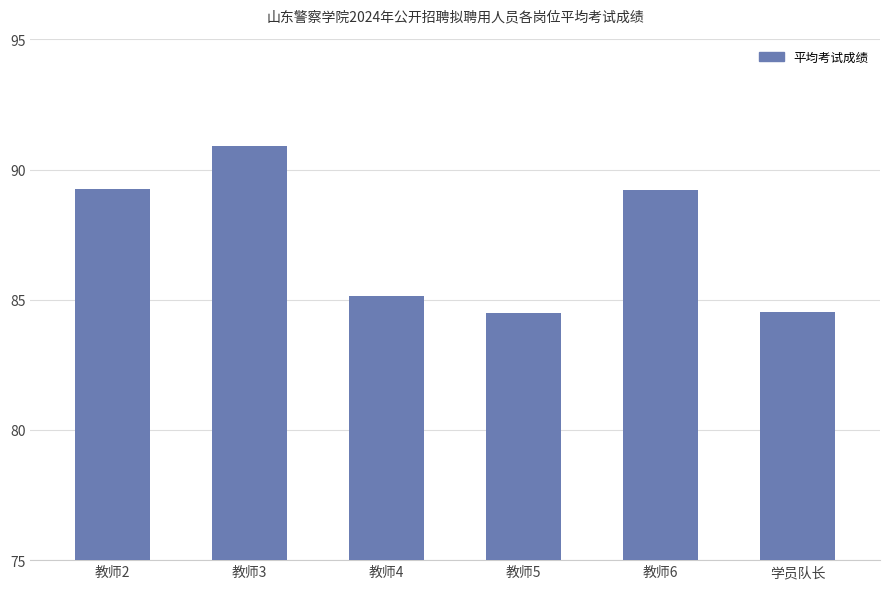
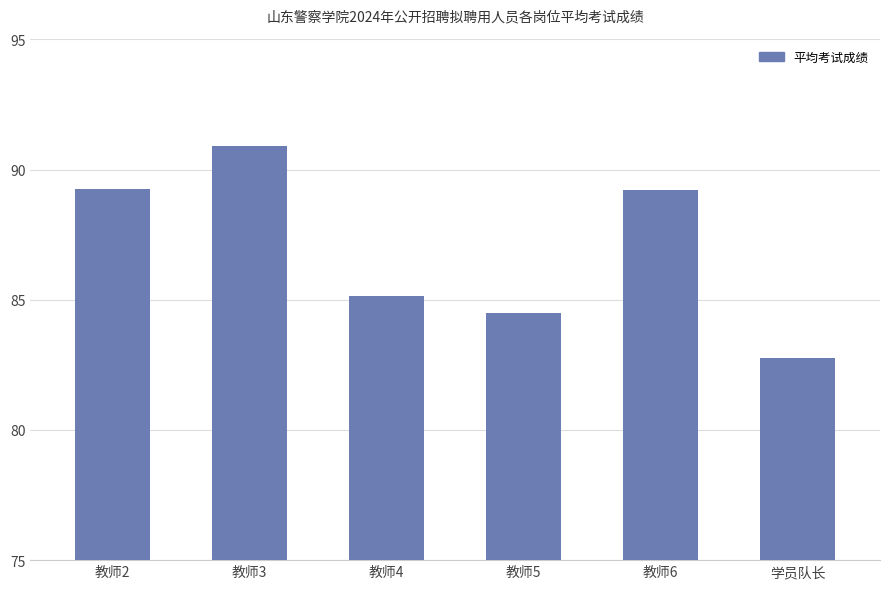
学员队长: 84.5 -> 82.8
